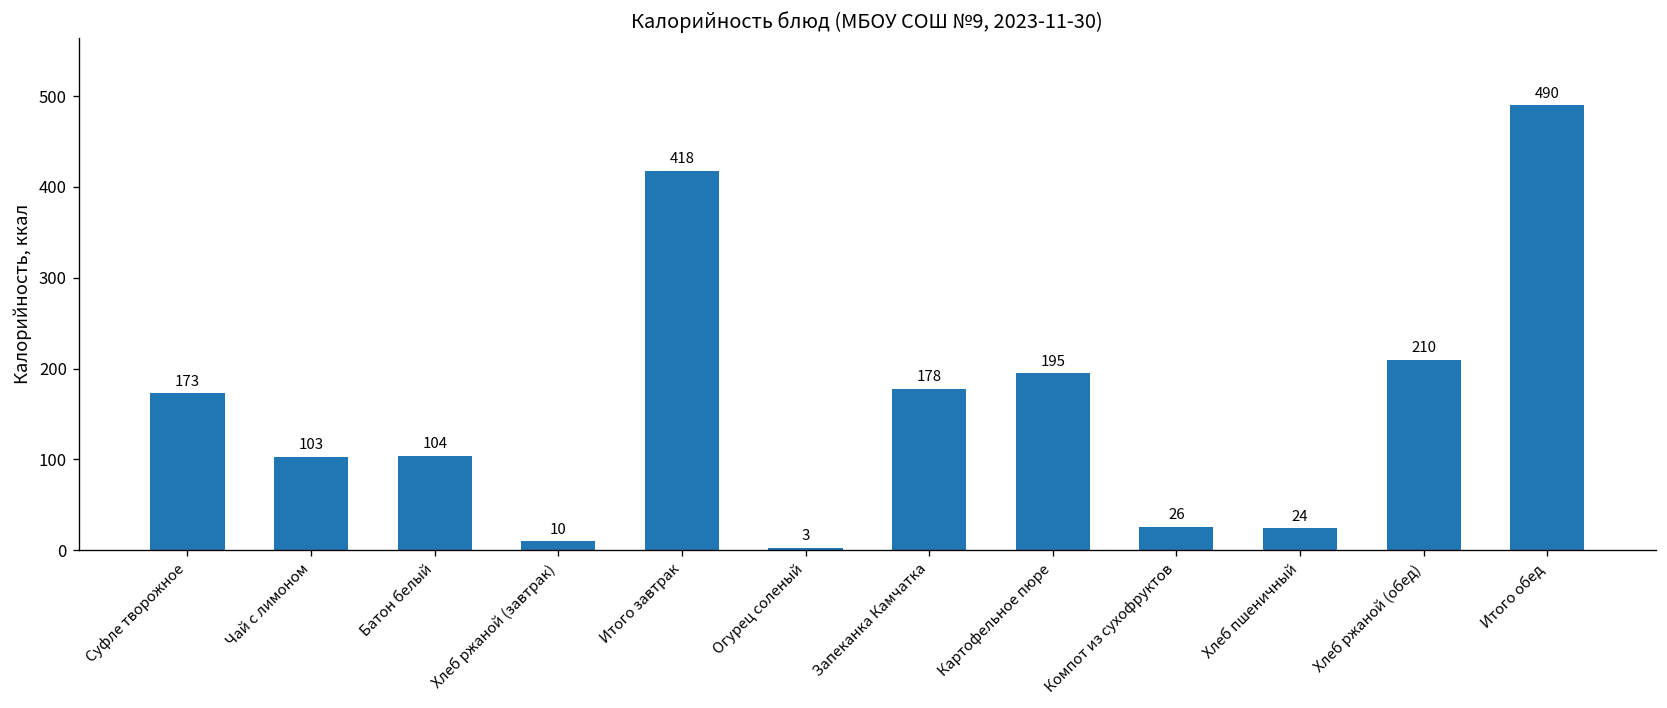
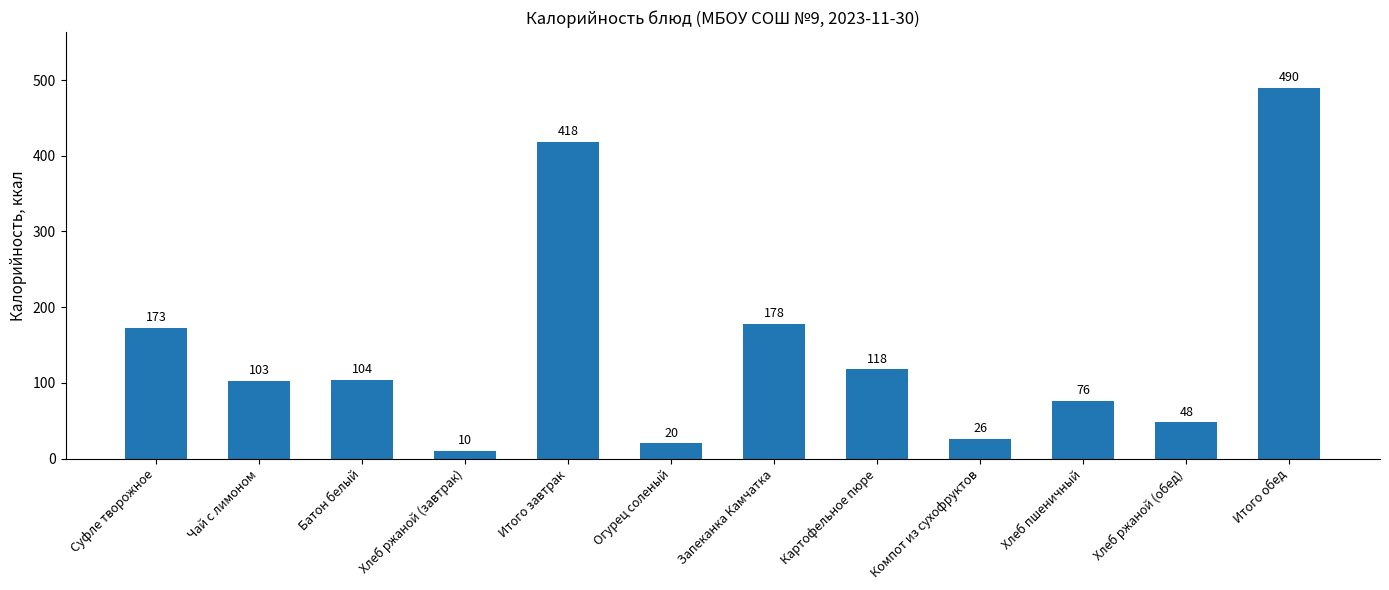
Огурец соленый: 3 -> 20
Картофельное пюре: 195 -> 118
Хлеб пшеничный: 24 -> 76
Хлеб ржаной (обед): 210 -> 48
